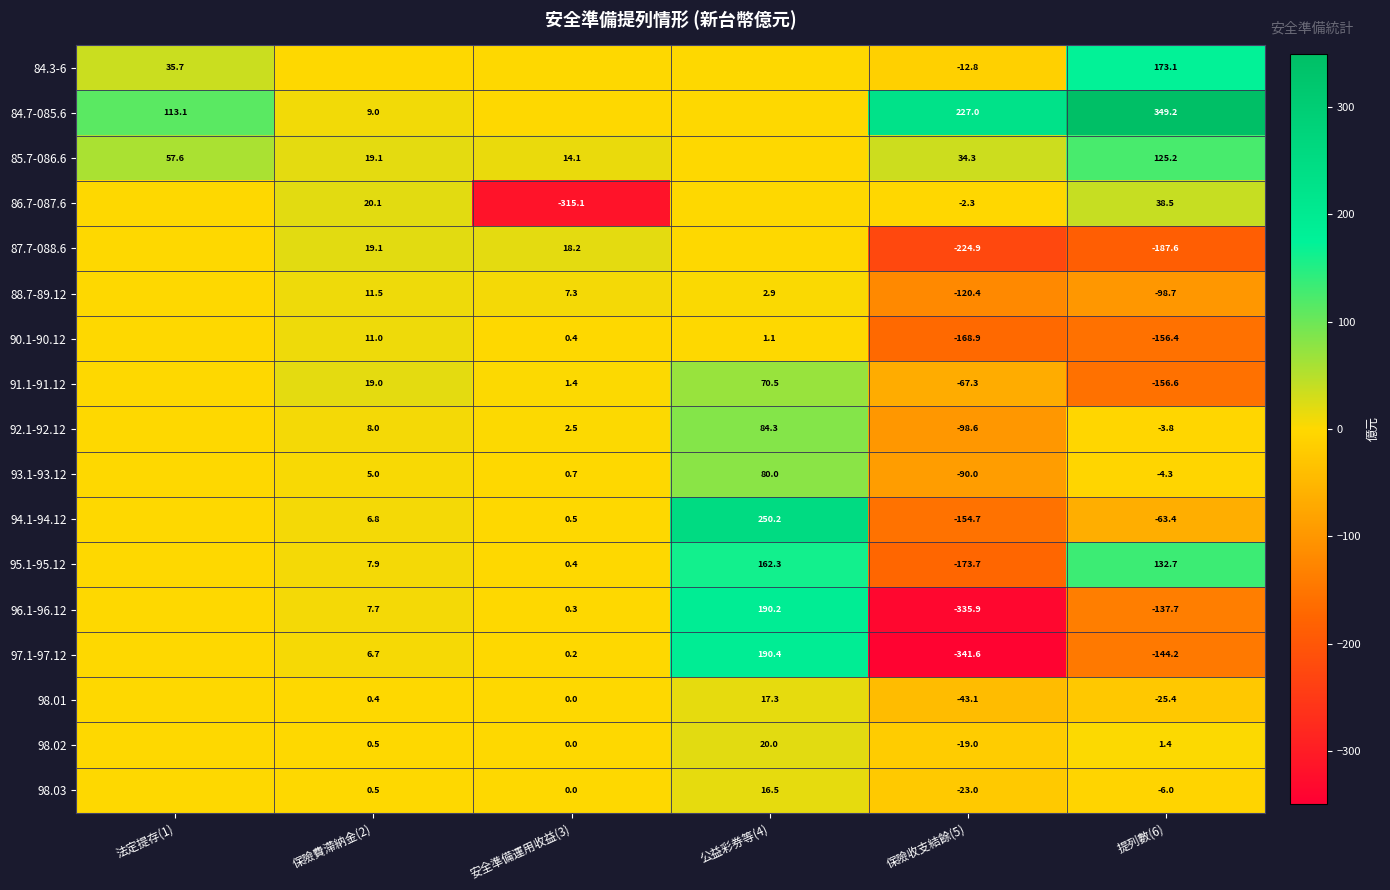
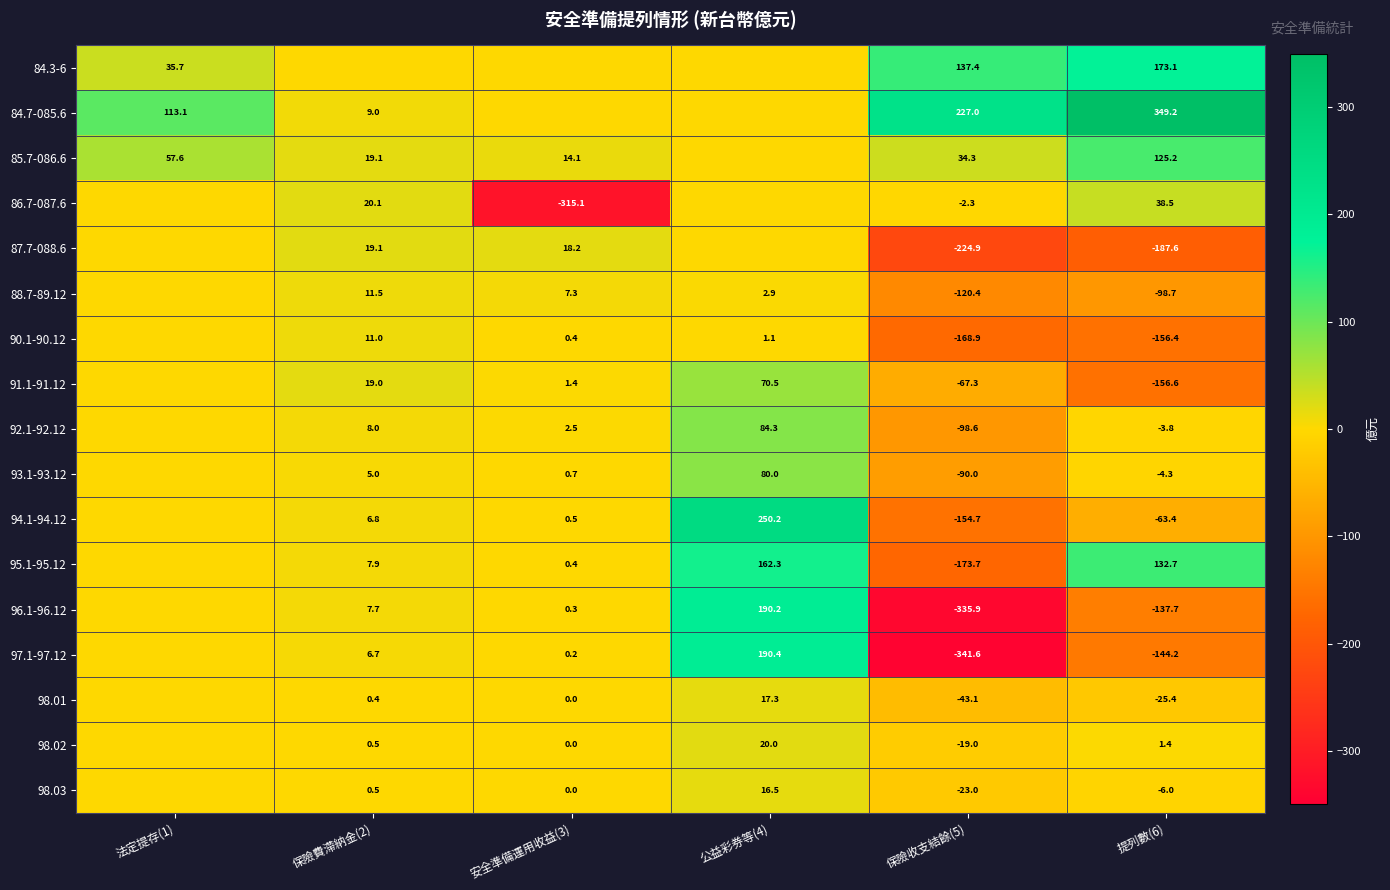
84.3-6, 保險收支結餘(5): -12.8 -> 137.4
